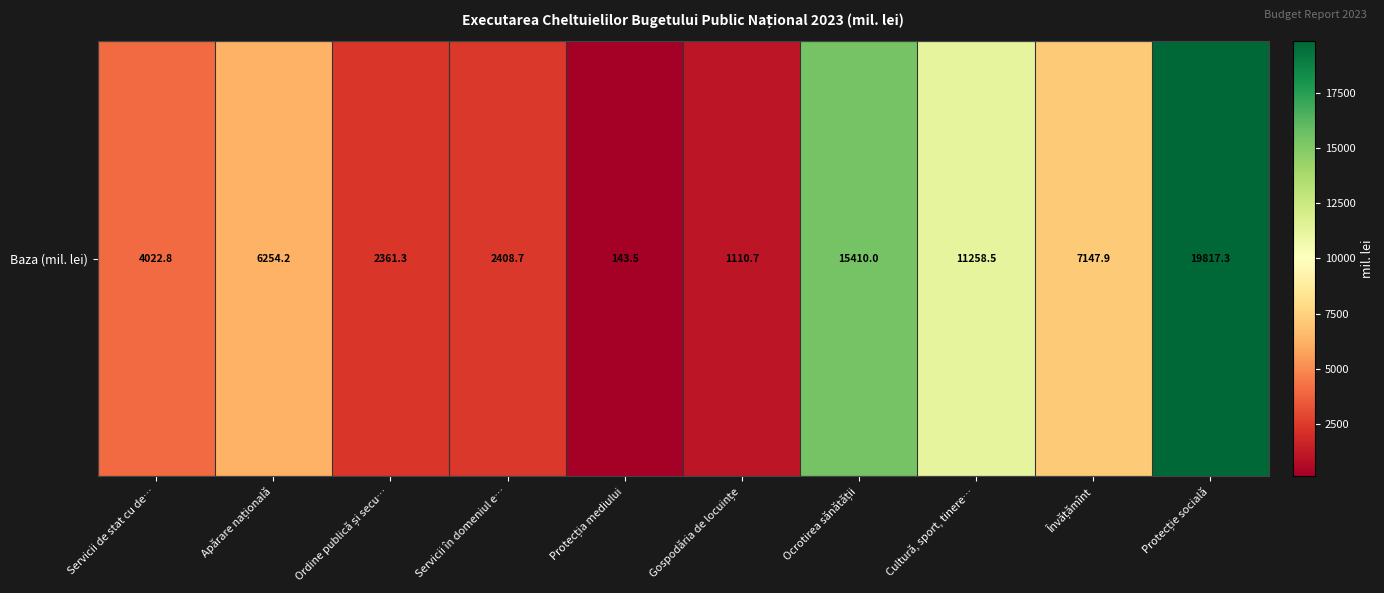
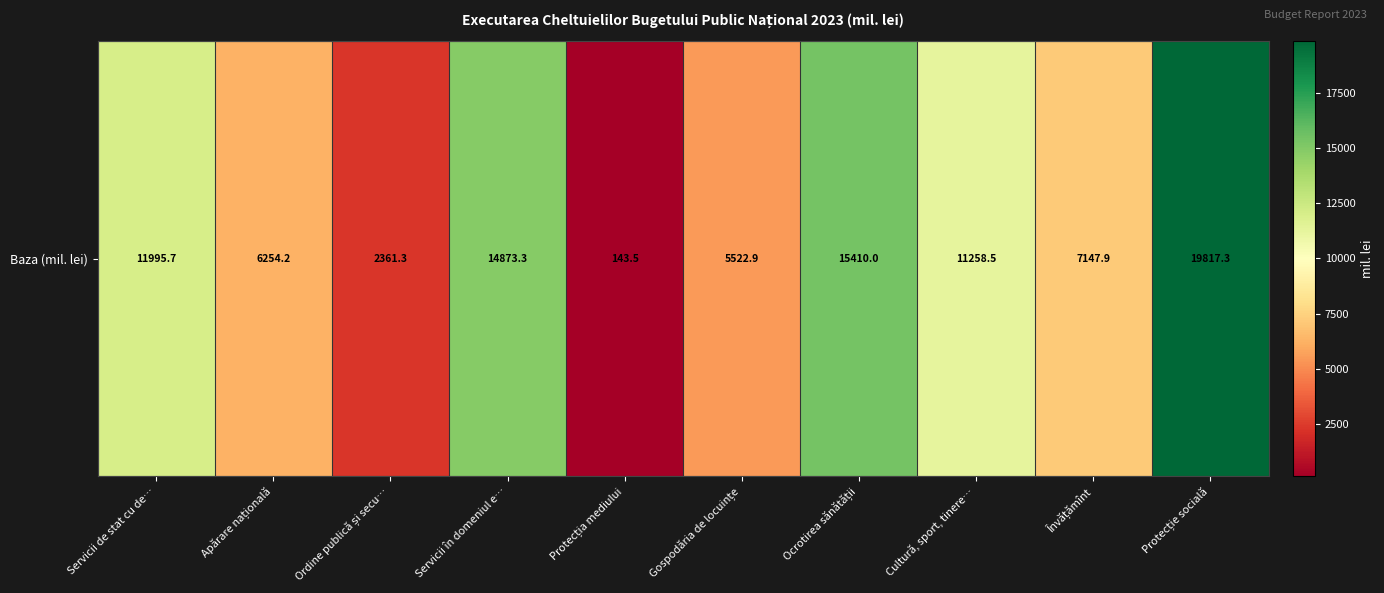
Baza (mil. lei), Servicii de stat cu de…: 4022.8 -> 11995.7
Baza (mil. lei), Servicii în domeniul e…: 2408.7 -> 14873.3
Baza (mil. lei), Gospodăria de locuințe: 1110.7 -> 5522.9
